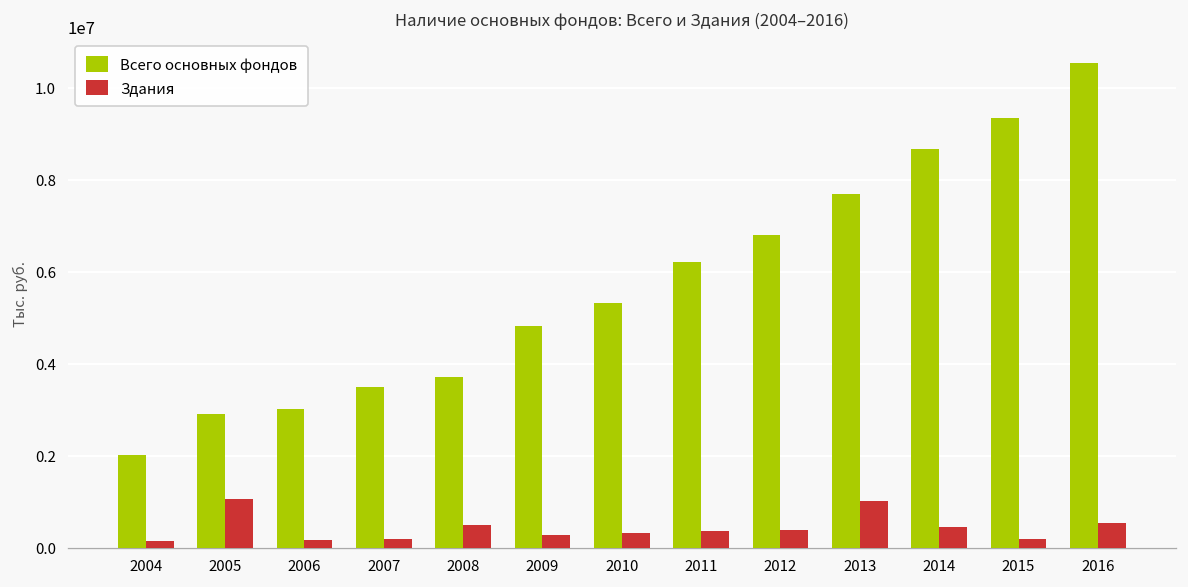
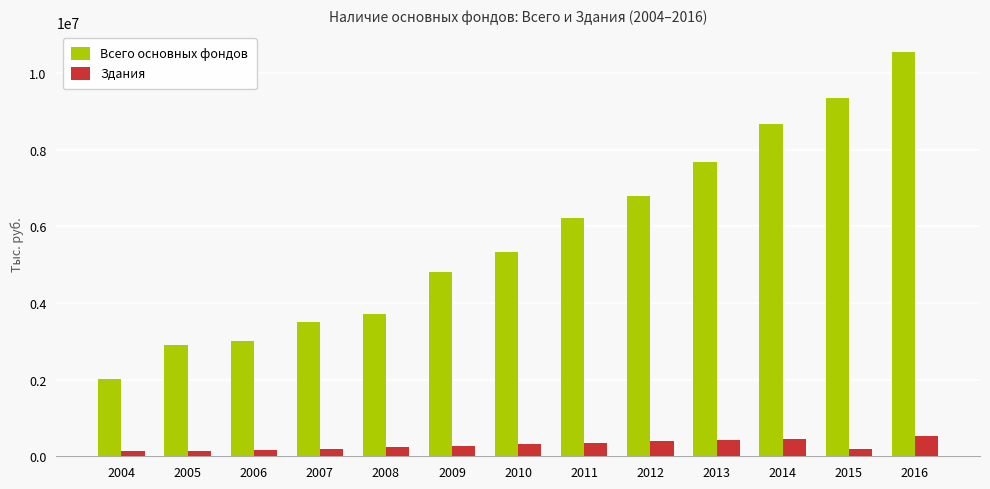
Здания, 2005: 1100000 -> 100000
Здания, 2008: 500000 -> 200000
Здания, 2013: 1000000 -> 400000
